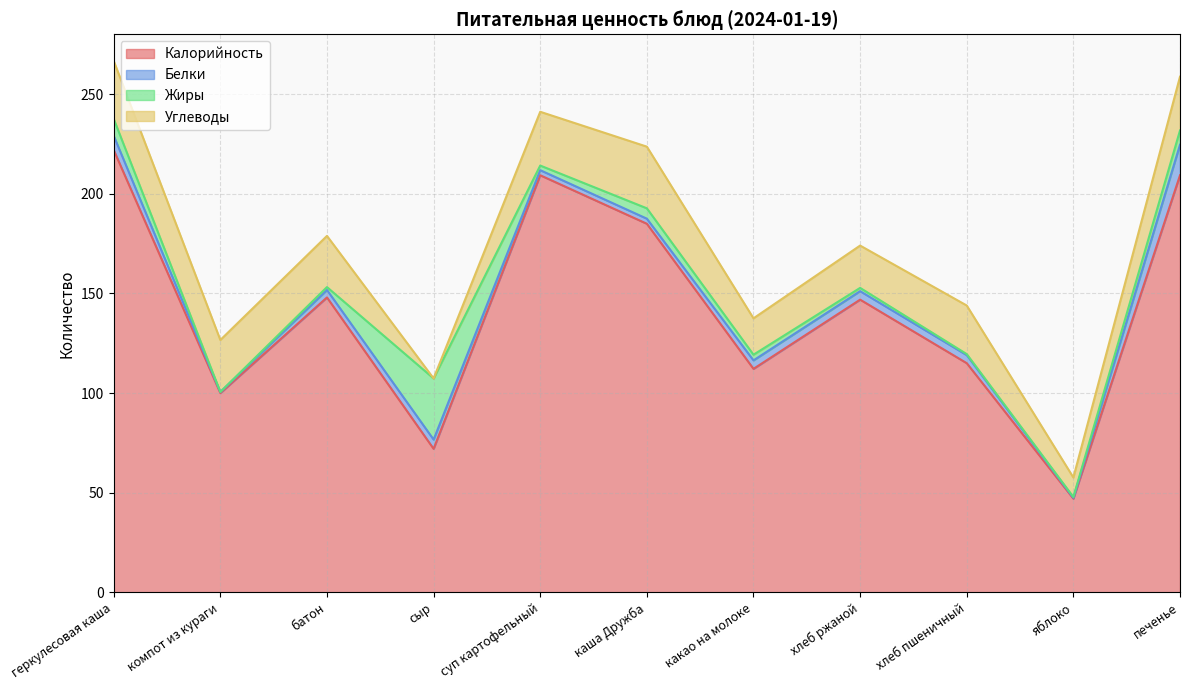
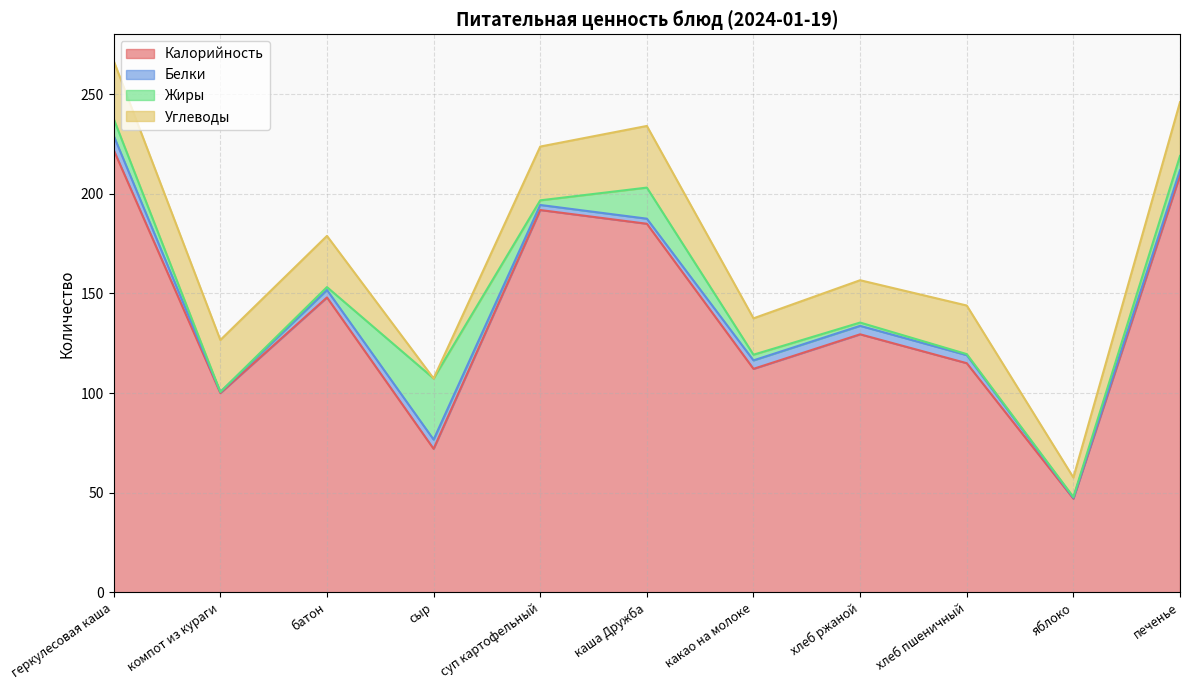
Калорийность, суп картофельный: 209 -> 192
Жиры, каша Дружба: 5 -> 16
Калорийность, хлеб ржаной: 147 -> 130
Белки, печенье: 15 -> 3
